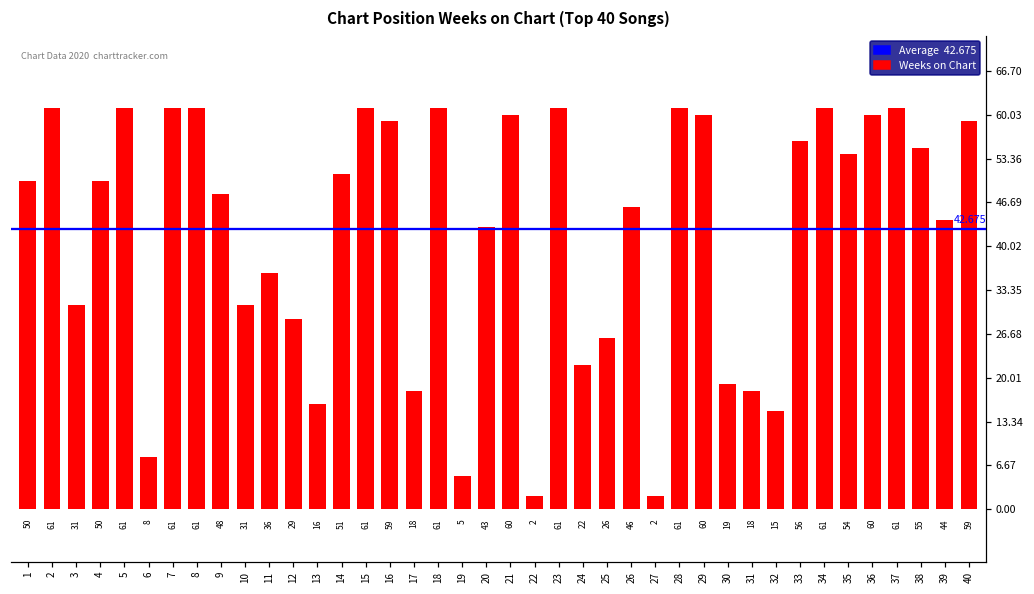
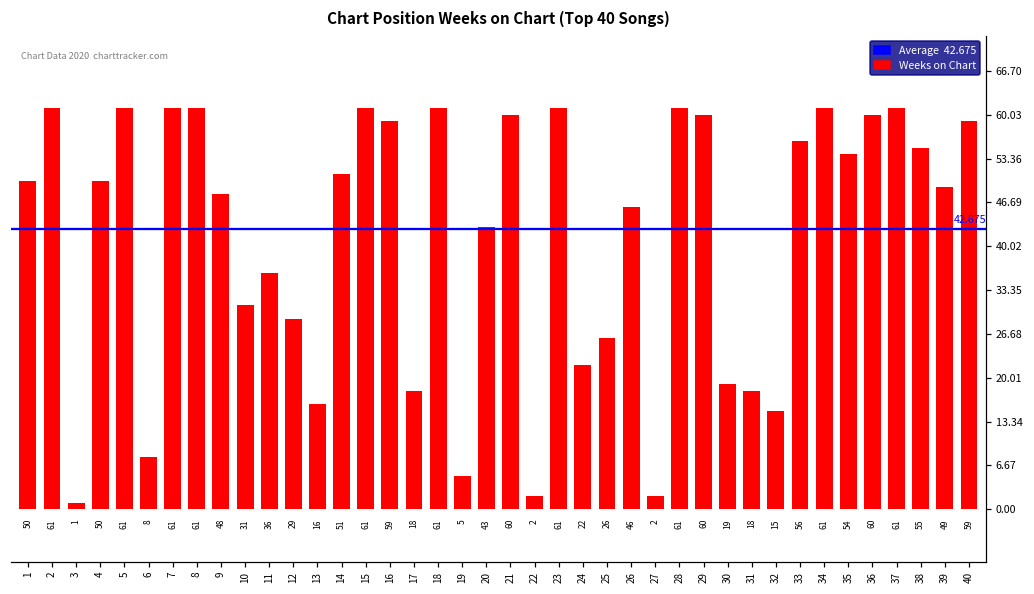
3: 31 -> 1
39: 44 -> 49
